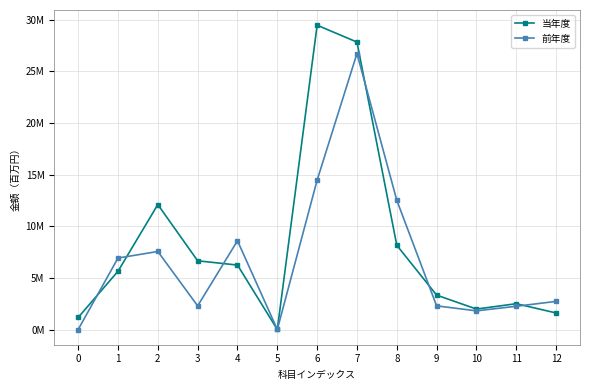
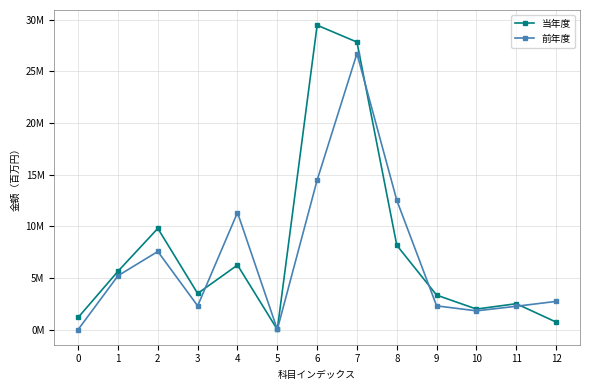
前年度, 1: 6900000 -> 5200000
当年度, 2: 12100000 -> 9800000
当年度, 3: 6700000 -> 3500000
前年度, 4: 8600000 -> 11300000
当年度, 12: 1600000 -> 700000
